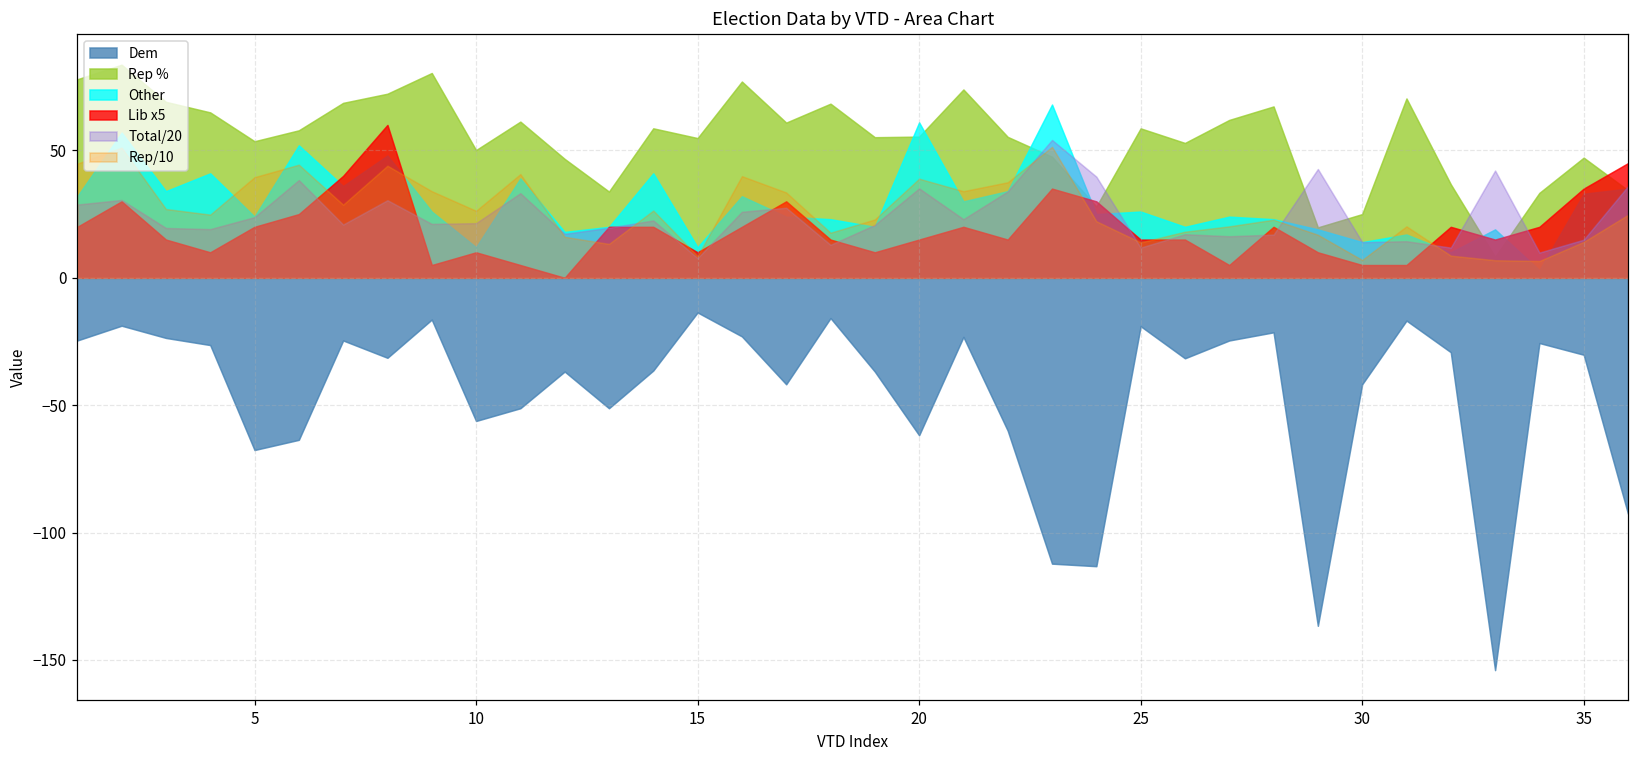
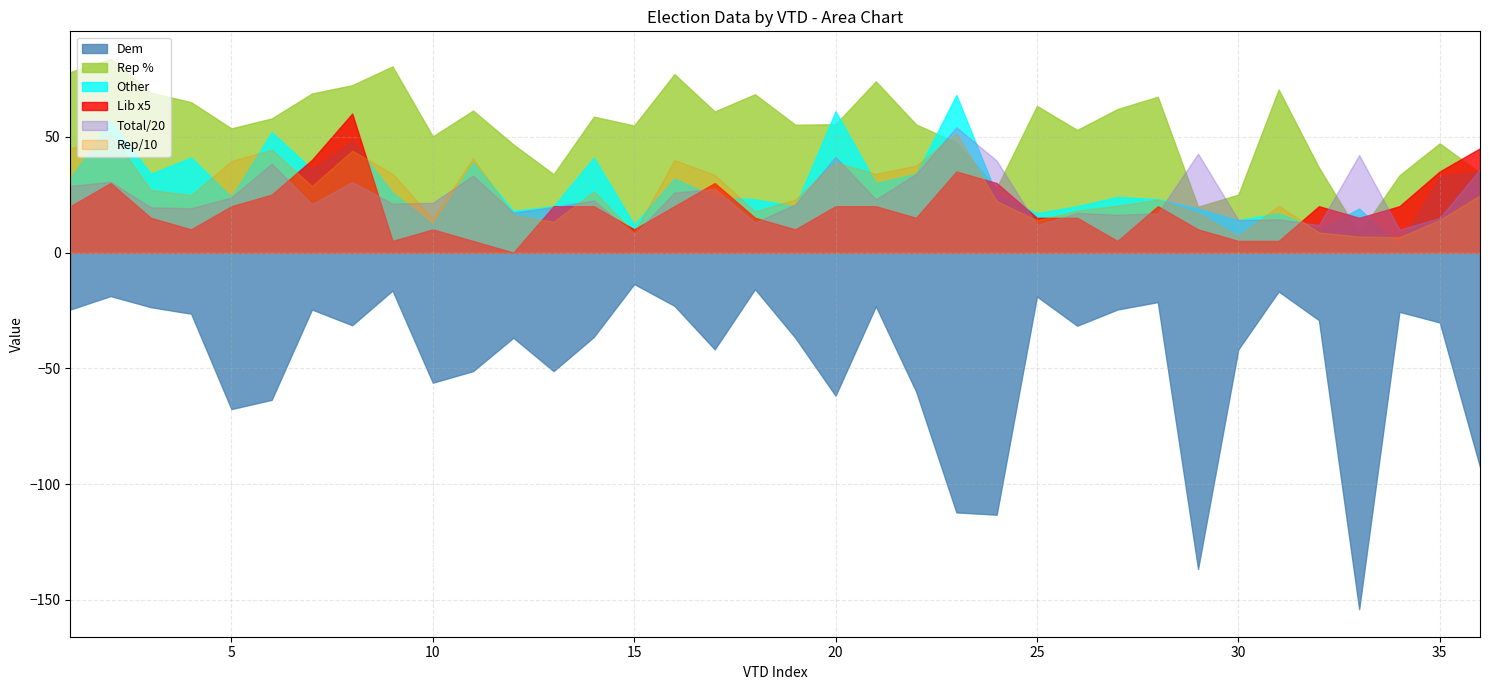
Rep/10, 10: 26 -> 15
Lib x5, 20: 15 -> 20
Total/20, 20: 35 -> 41
Rep %, 25: 59 -> 63
Other, 25: 26 -> 17
